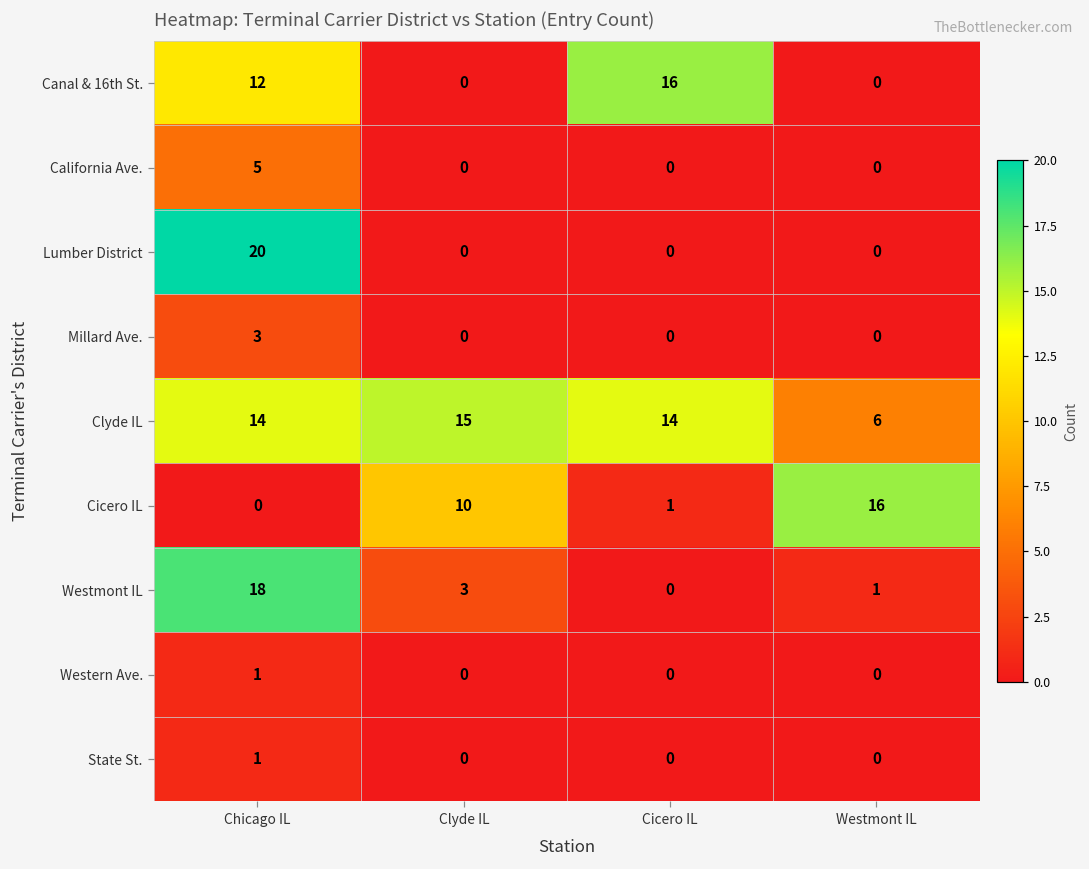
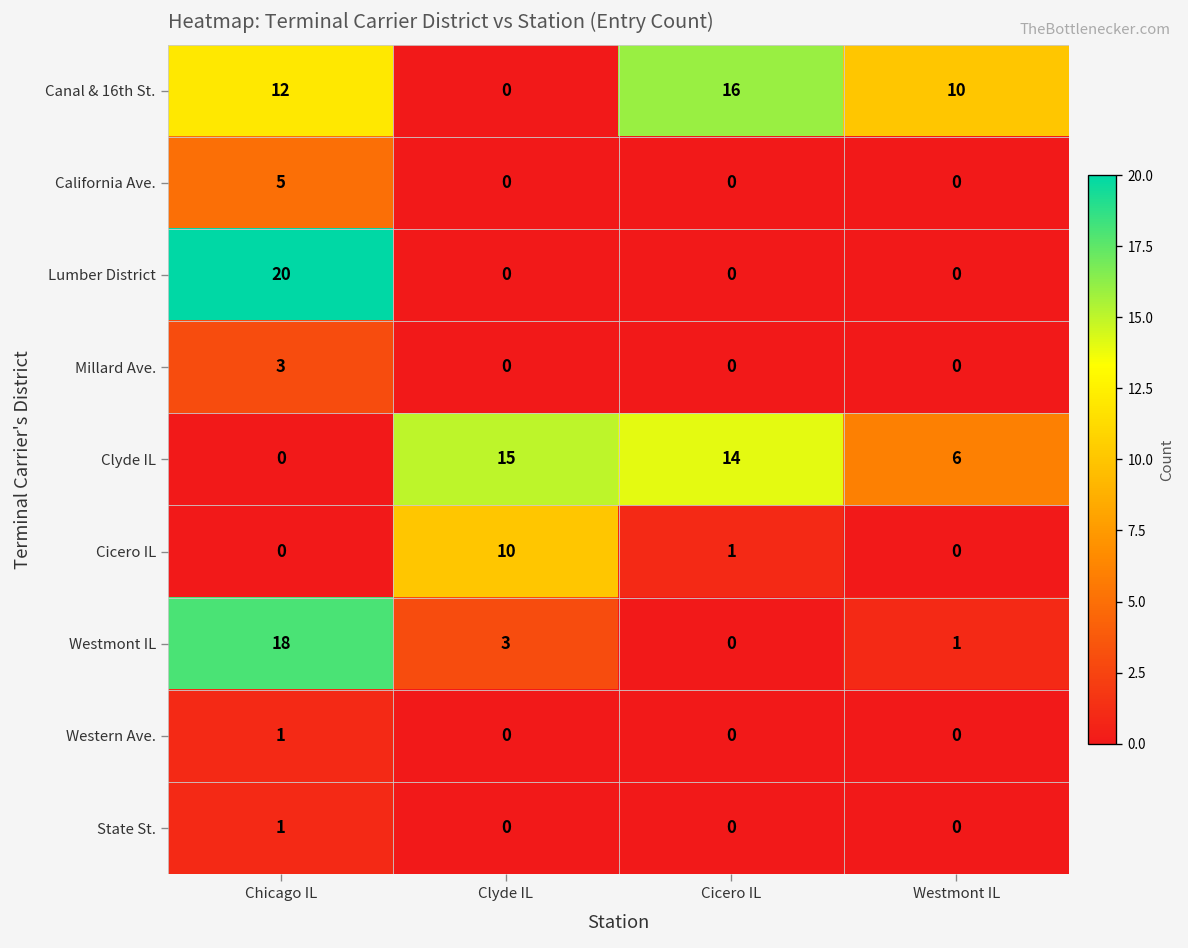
Canal & 16th St., Westmont IL: 0 -> 10
Clyde IL, Chicago IL: 14 -> 0
Cicero IL, Westmont IL: 16 -> 0
